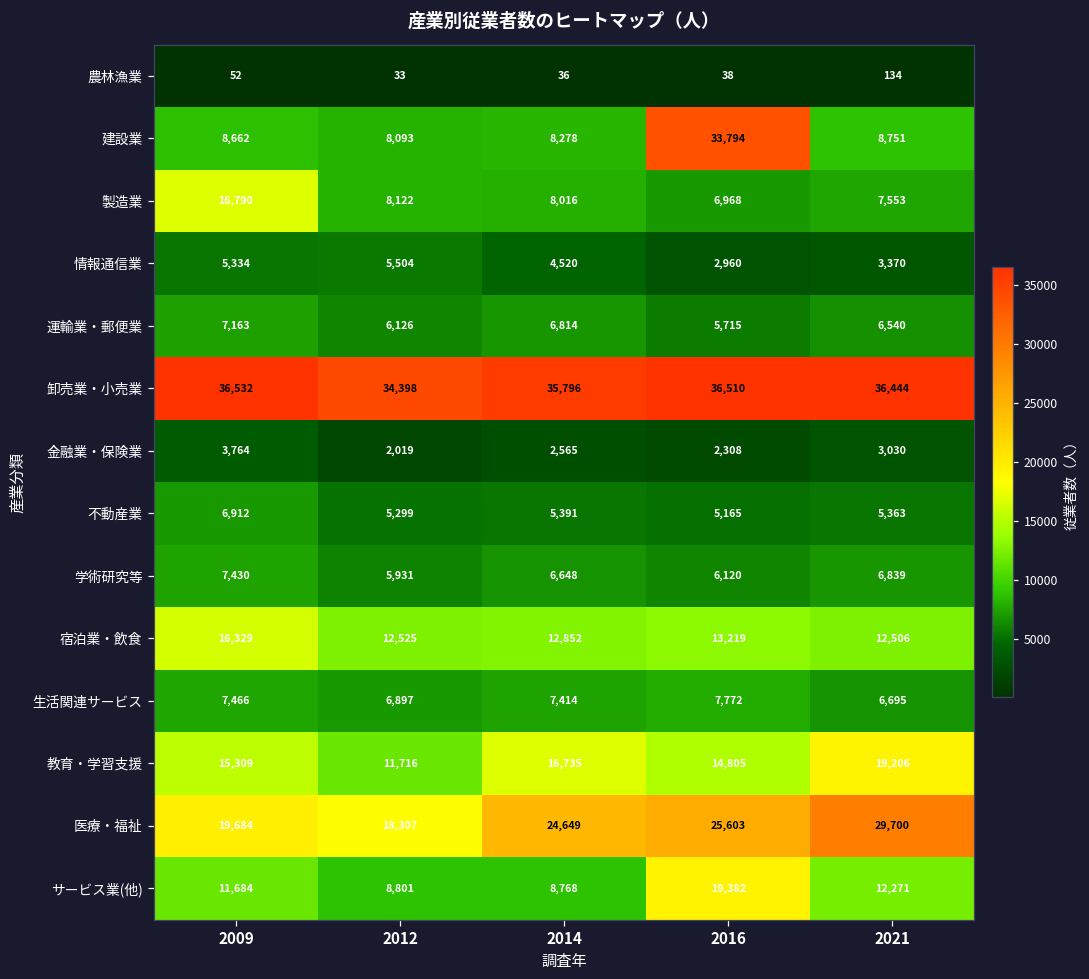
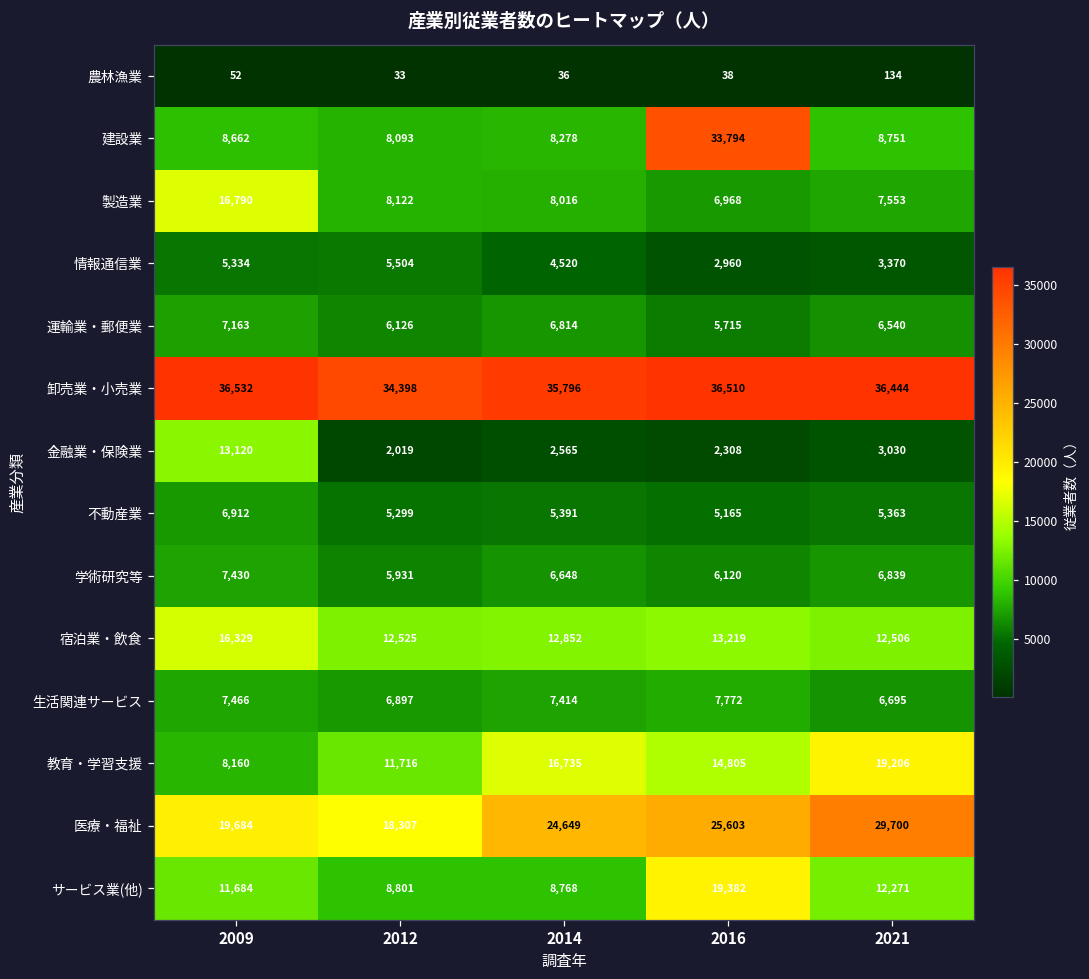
金融業・保険業, 2009: 3,764 -> 13,120
教育・学習支援, 2009: 15,309 -> 8,160
